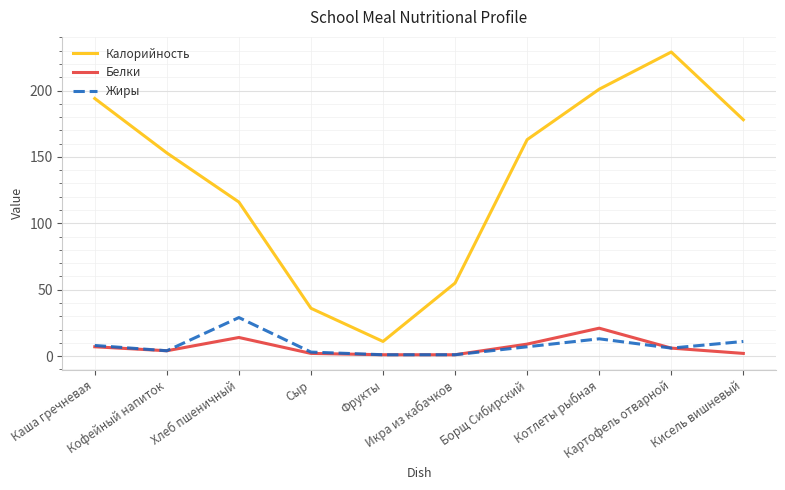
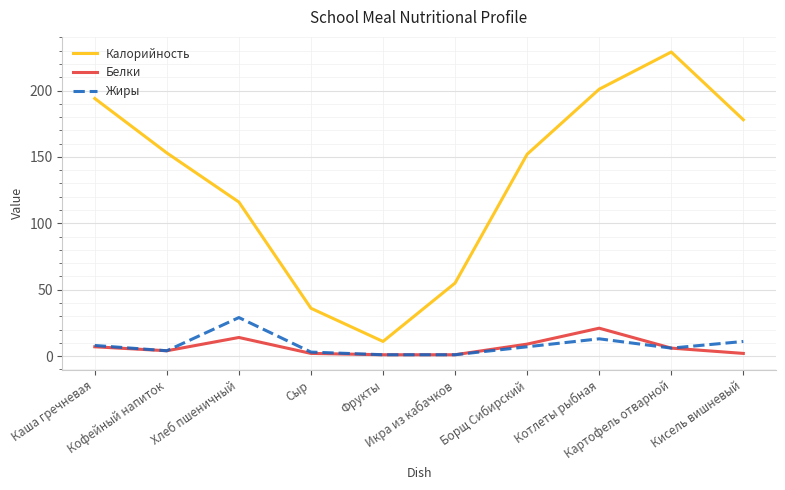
Калорийность, Борщ Сибирский: 163 -> 152
